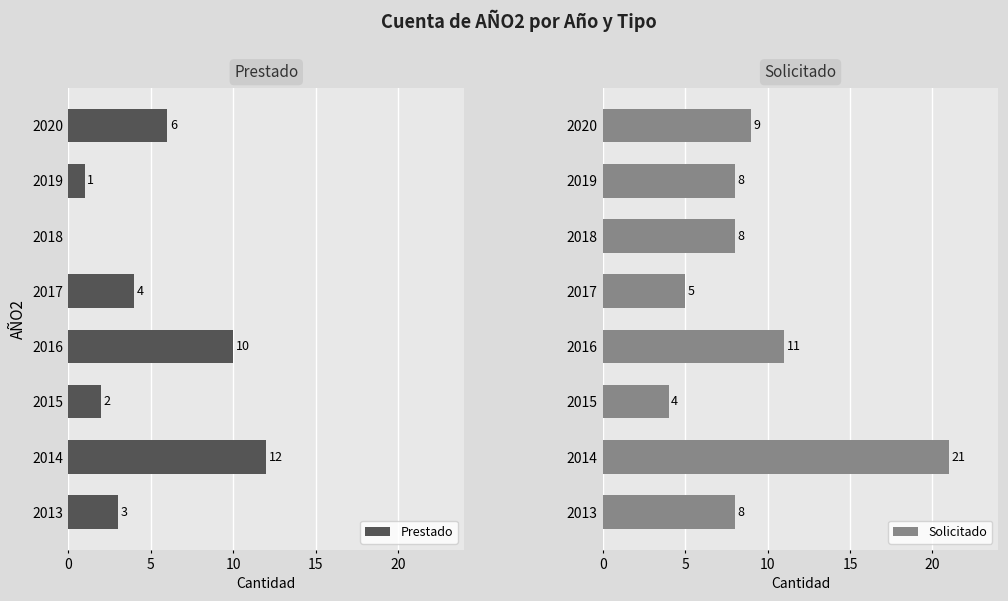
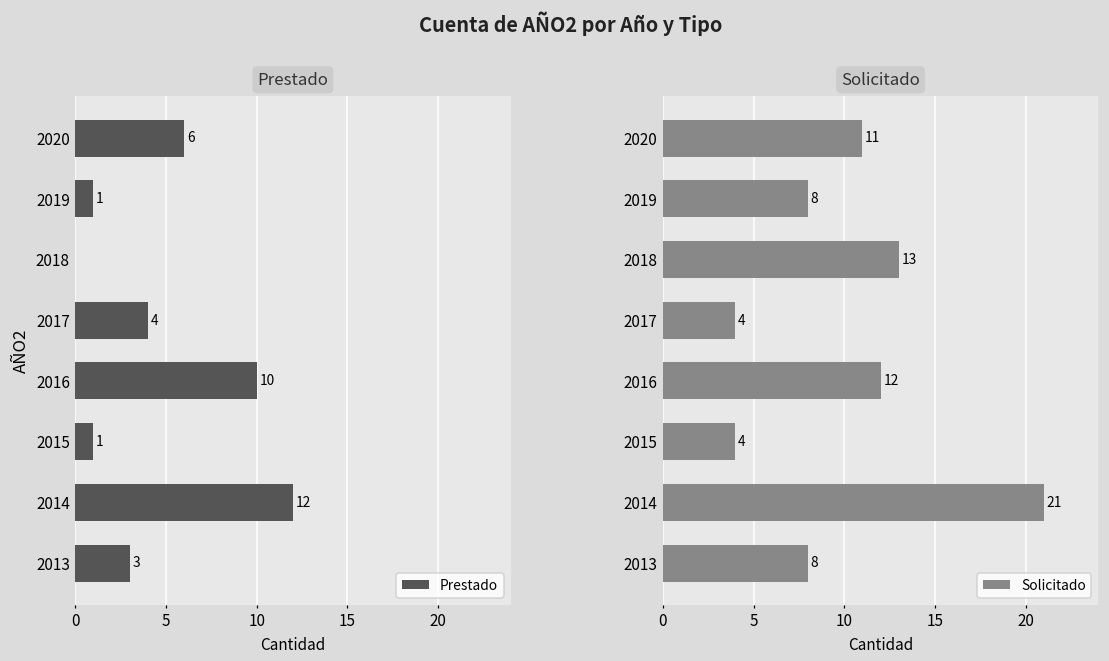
Prestado, 2015: 2 -> 1
Solicitado, 2020: 9 -> 11
Solicitado, 2018: 8 -> 13
Solicitado, 2017: 5 -> 4
Solicitado, 2016: 11 -> 12
